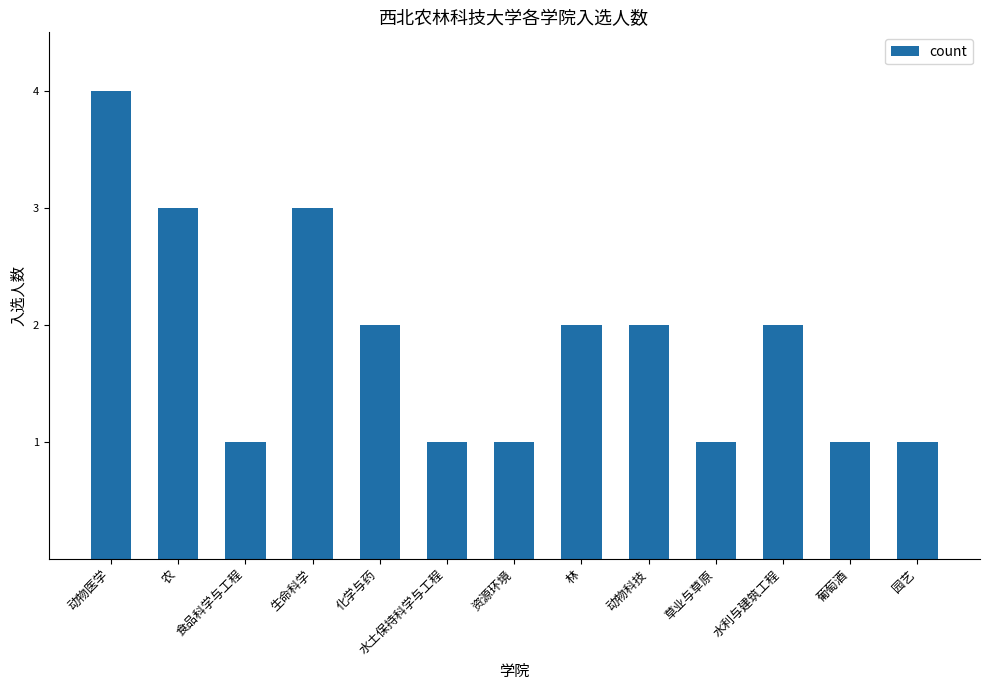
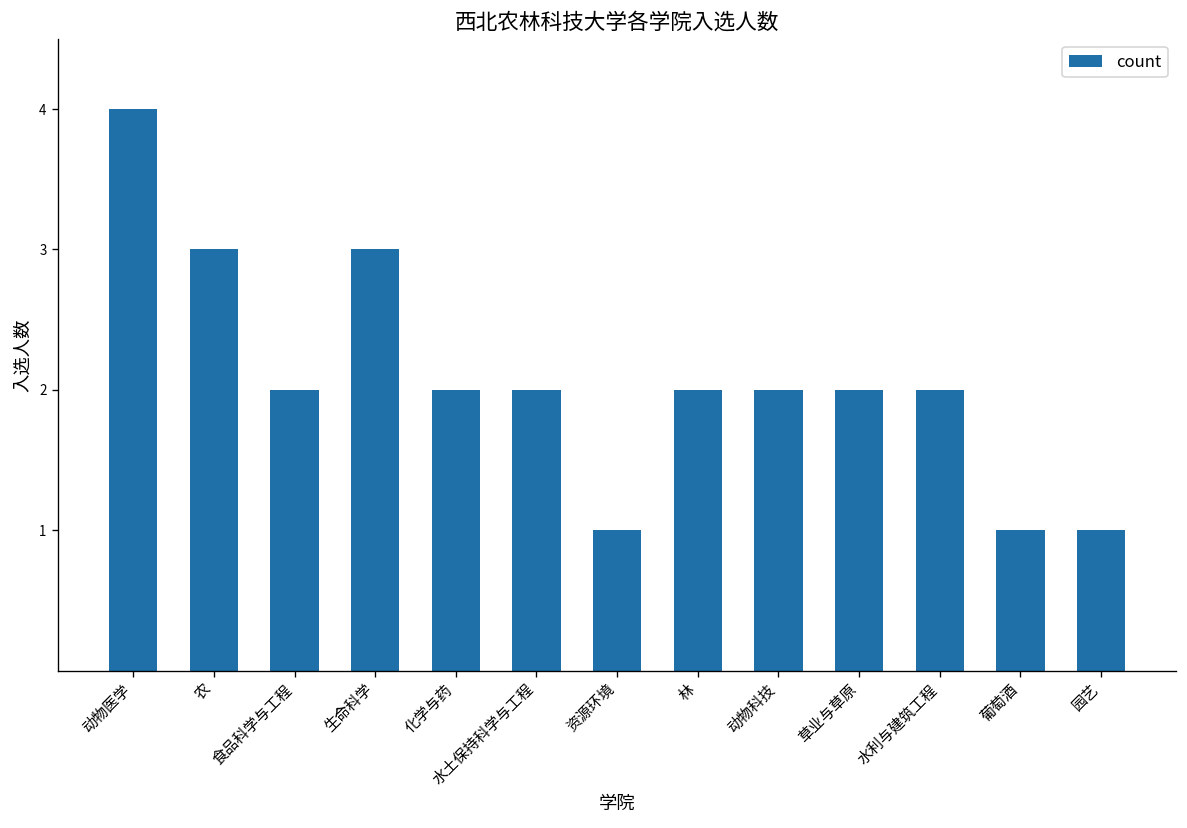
食品科学与工程: 1 -> 2
水土保持科学与工程: 1 -> 2
草业与草原: 1 -> 2
